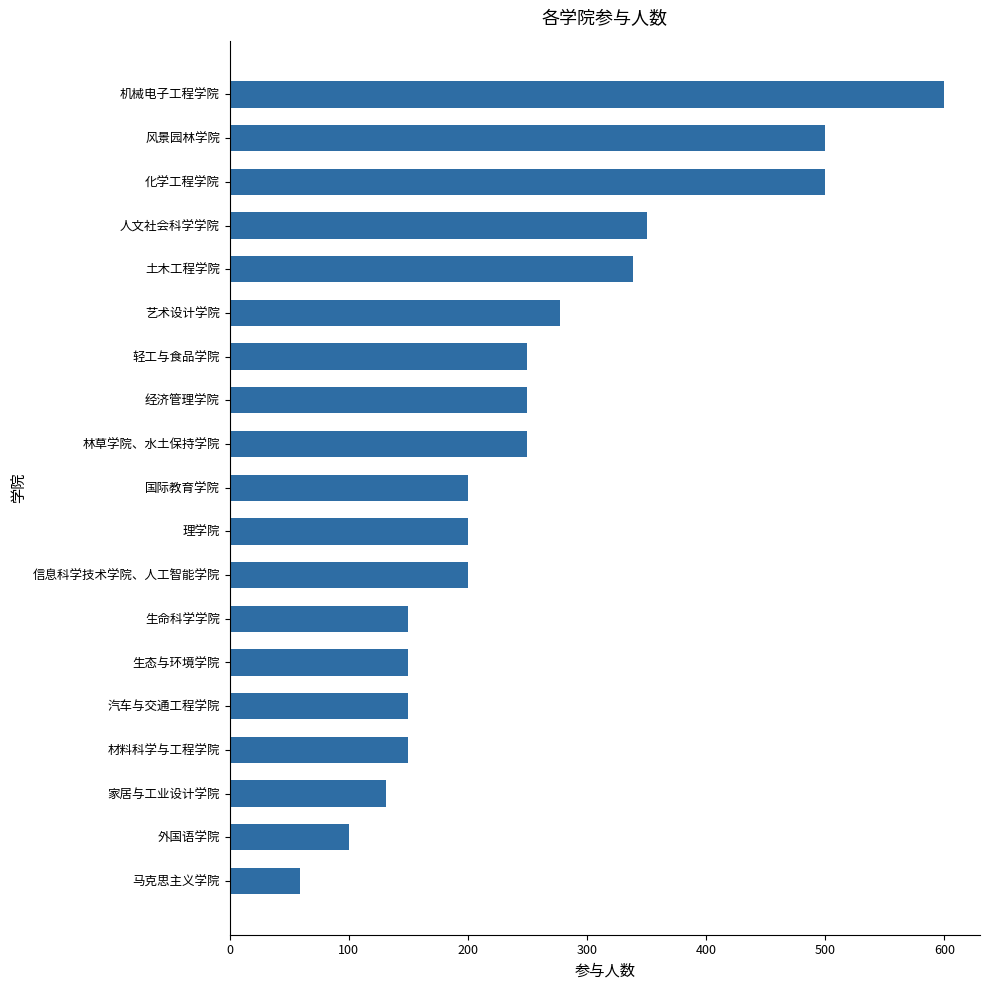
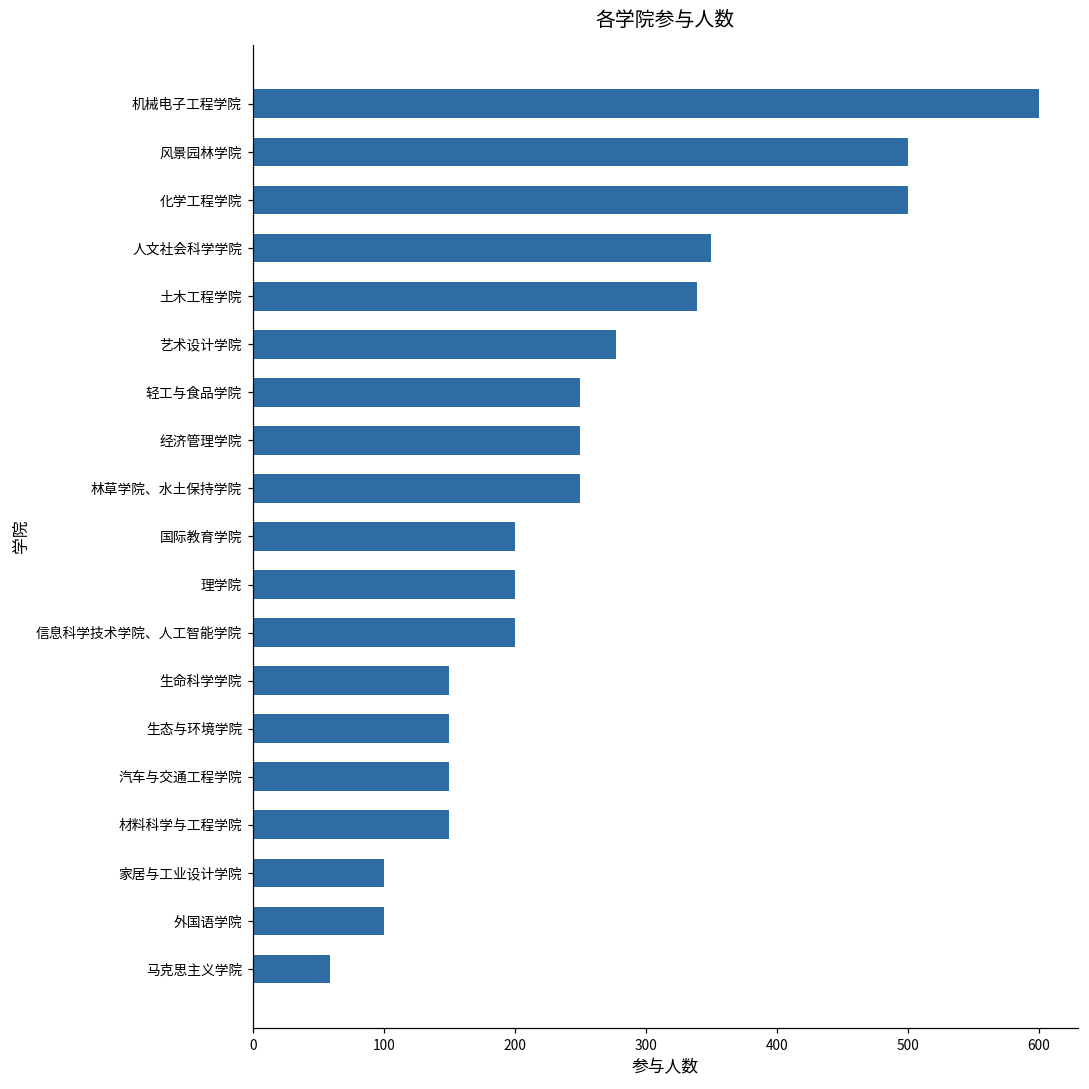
家居与工业设计学院: 131 -> 100
